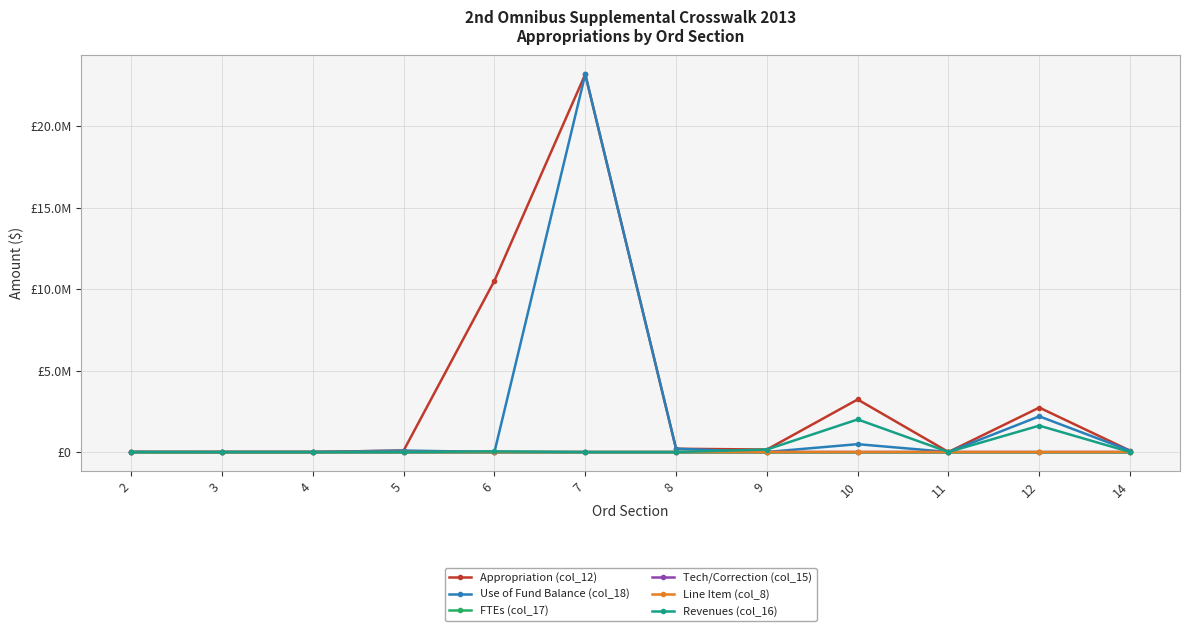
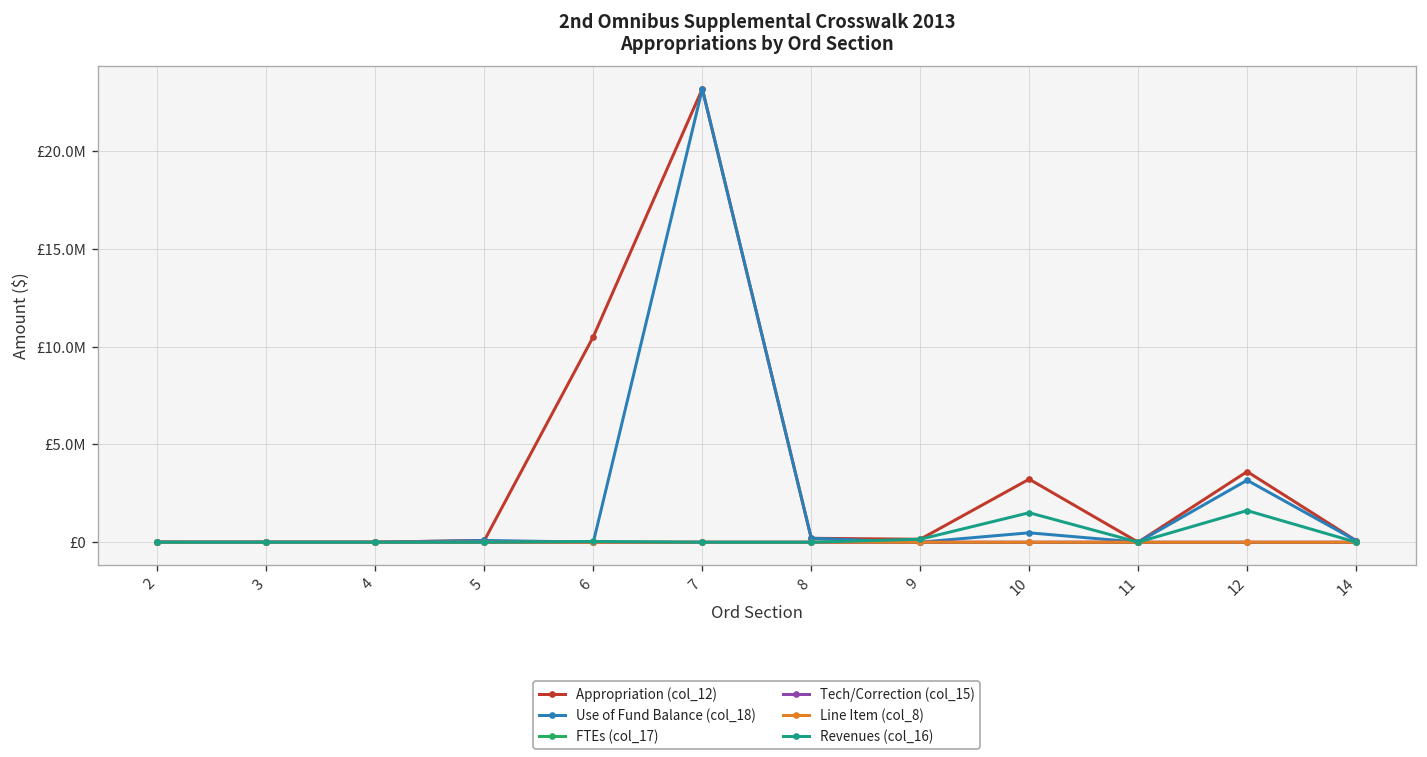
Revenues (col_16), 10: £2000000 -> £1500000
Appropriation (col_12), 12: £2700000 -> £3600000
Use of Fund Balance (col_18), 12: £2200000 -> £3200000
